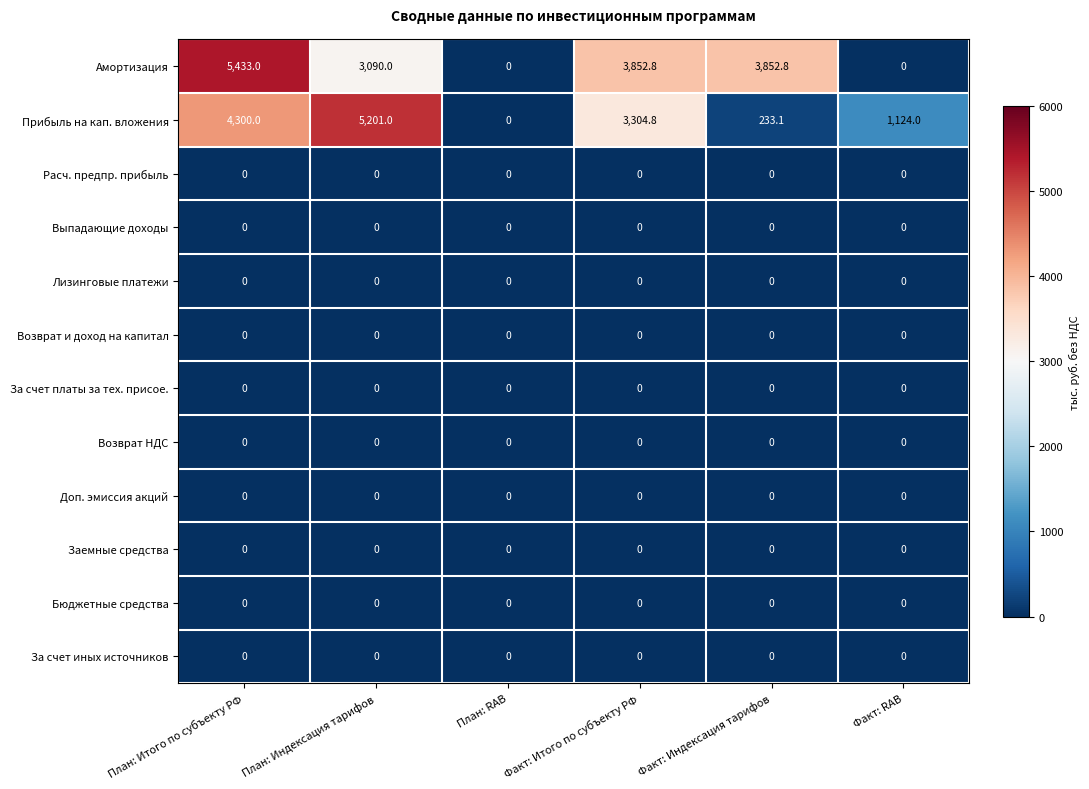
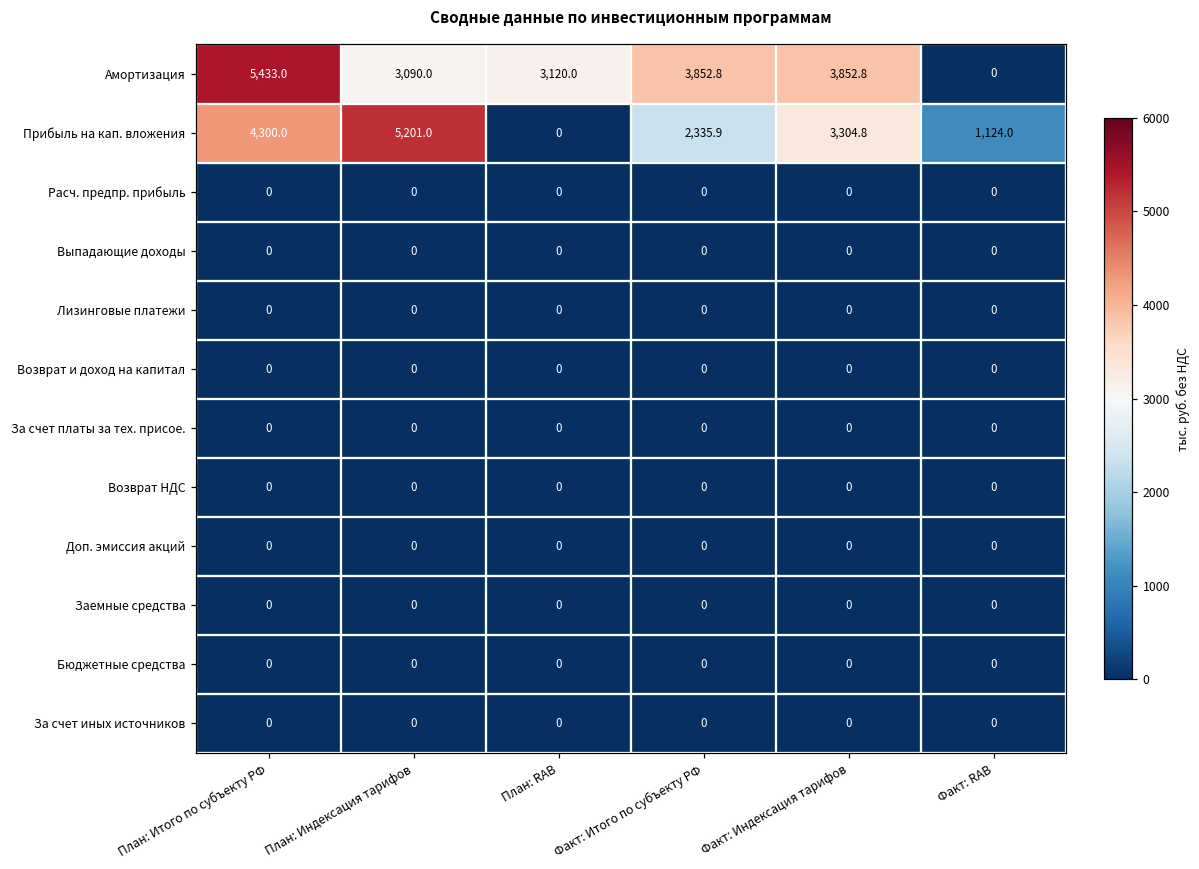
Амортизация, План: RAB: 0 -> 3,120.0
Прибыль на кап. вложения, Факт: Итого по субъекту РФ: 3,304.8 -> 2,335.9
Прибыль на кап. вложения, Факт: Индексация тарифов: 233.1 -> 3,304.8
